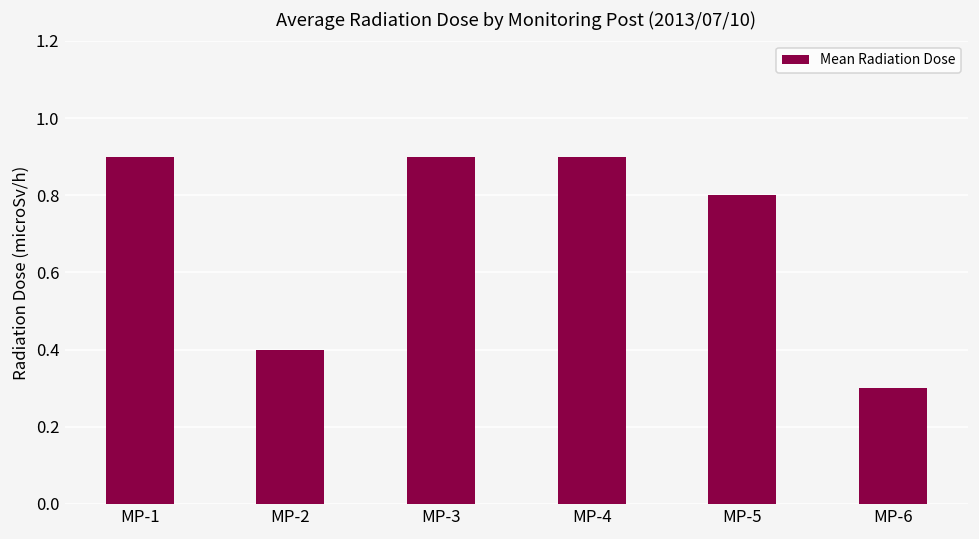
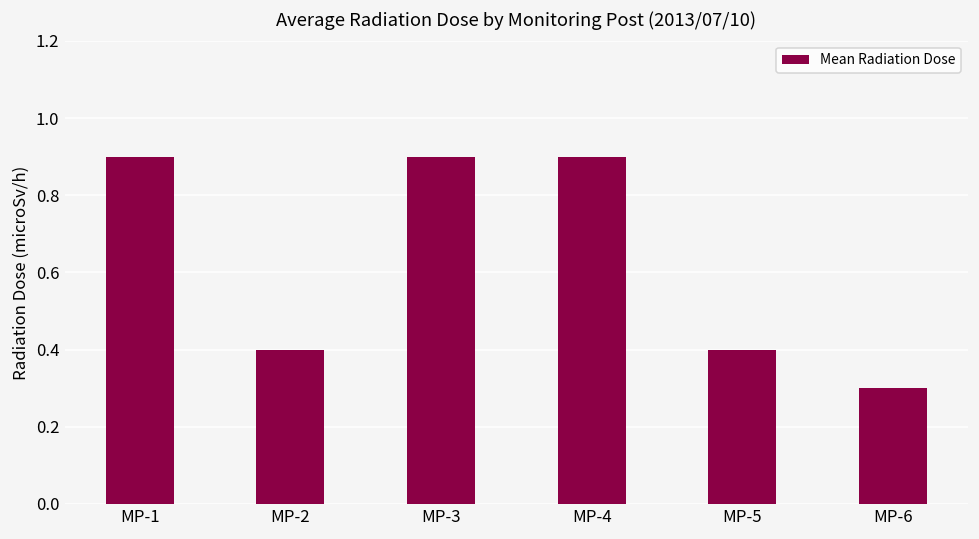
MP-5: 0.8 -> 0.4
